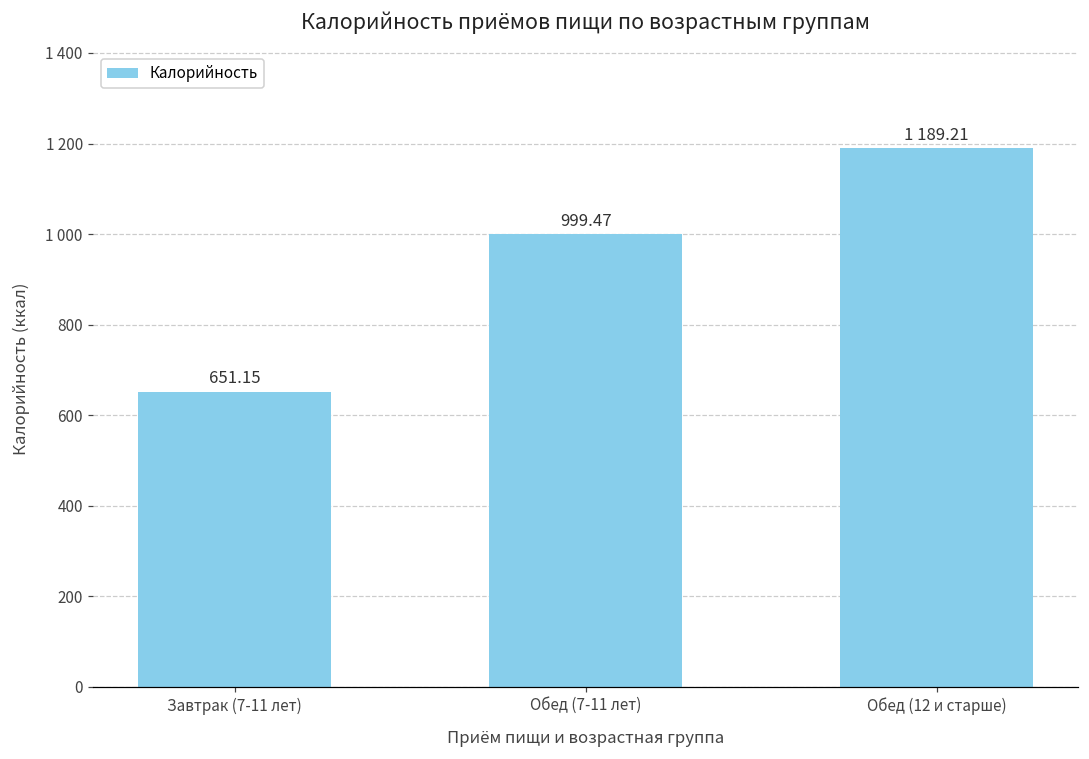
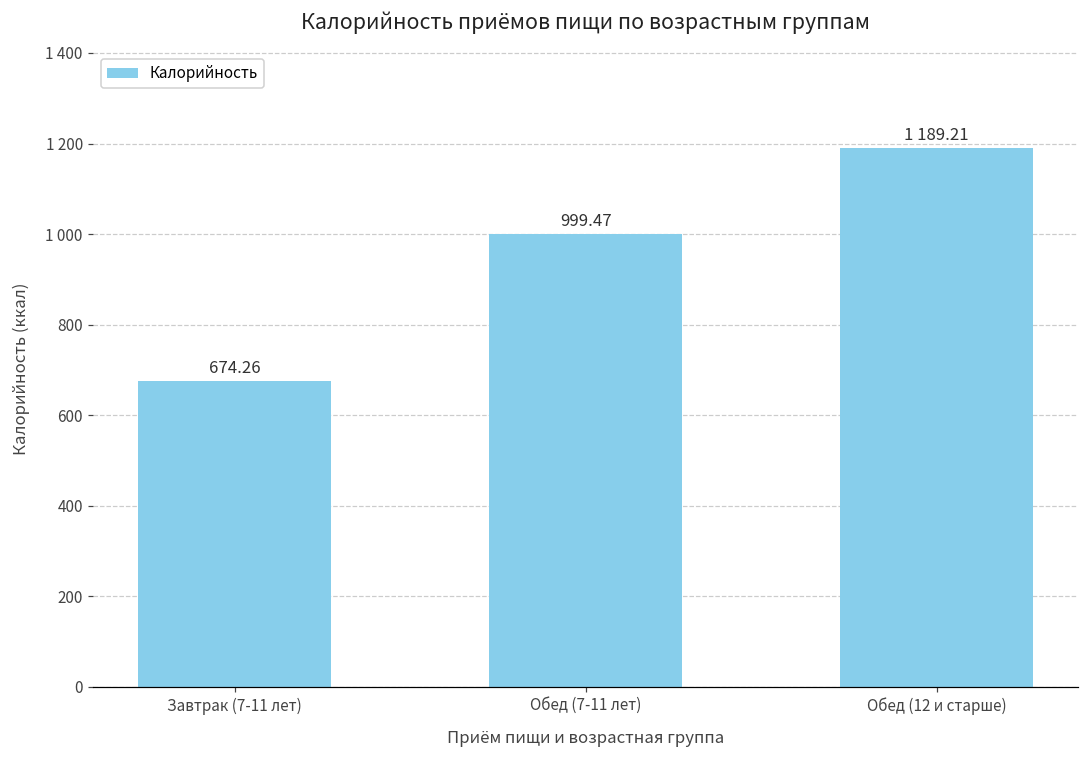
Завтрак (7-11 лет): 651.15 -> 674.26
